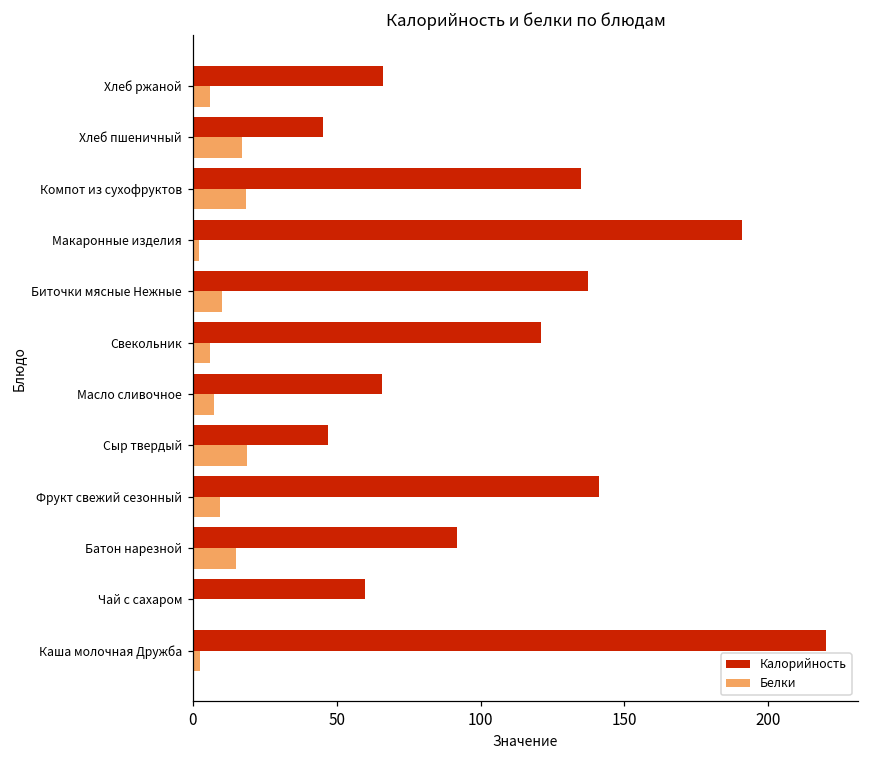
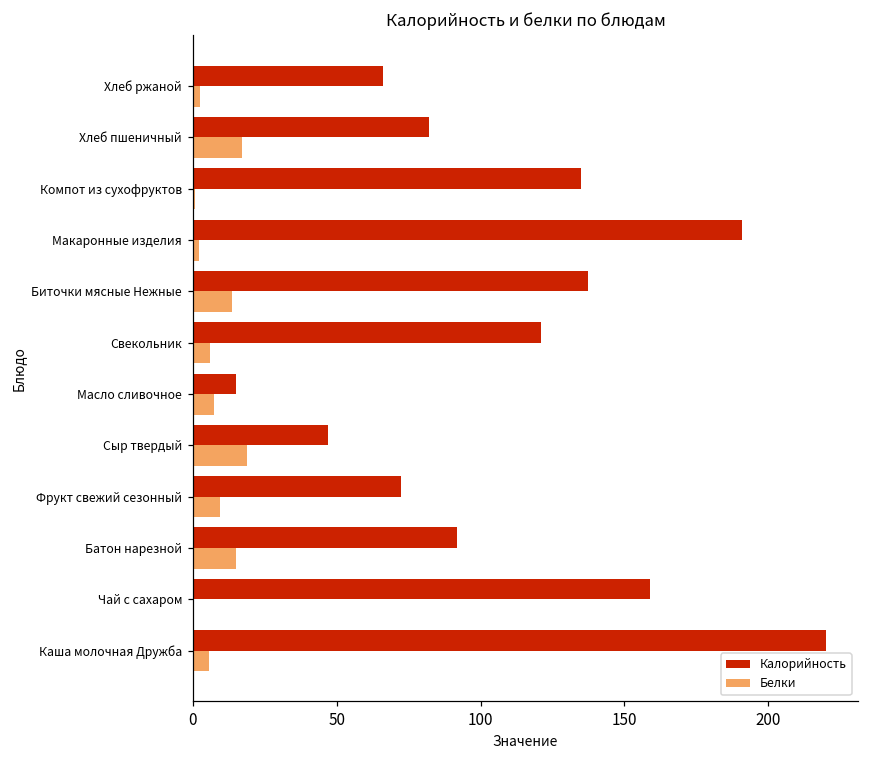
Белки, Хлеб ржаной: 6 -> 2
Калорийность, Хлеб пшеничный: 45 -> 82
Белки, Компот из сухофруктов: 18 -> 1
Белки, Биточки мясные Нежные: 10 -> 14
Калорийность, Масло сливочное: 66 -> 15
Калорийность, Фрукт свежий сезонный: 141 -> 72
Калорийность, Чай с сахаром: 60 -> 159
Белки, Каша молочная Дружба: 3 -> 6
